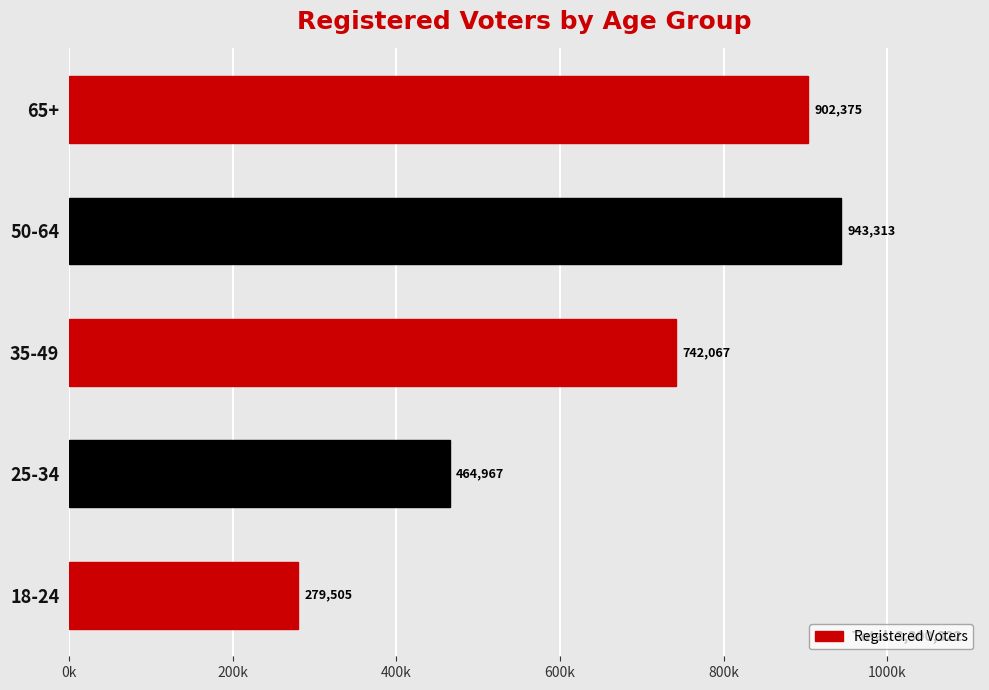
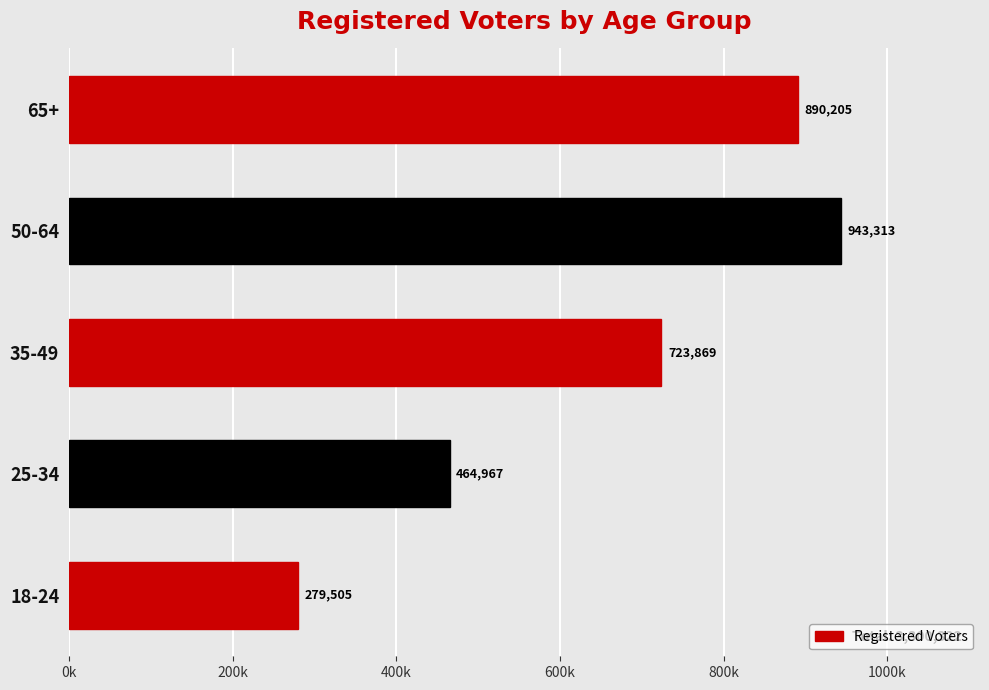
65+: 902,375 -> 890,205
35-49: 742,067 -> 723,869
